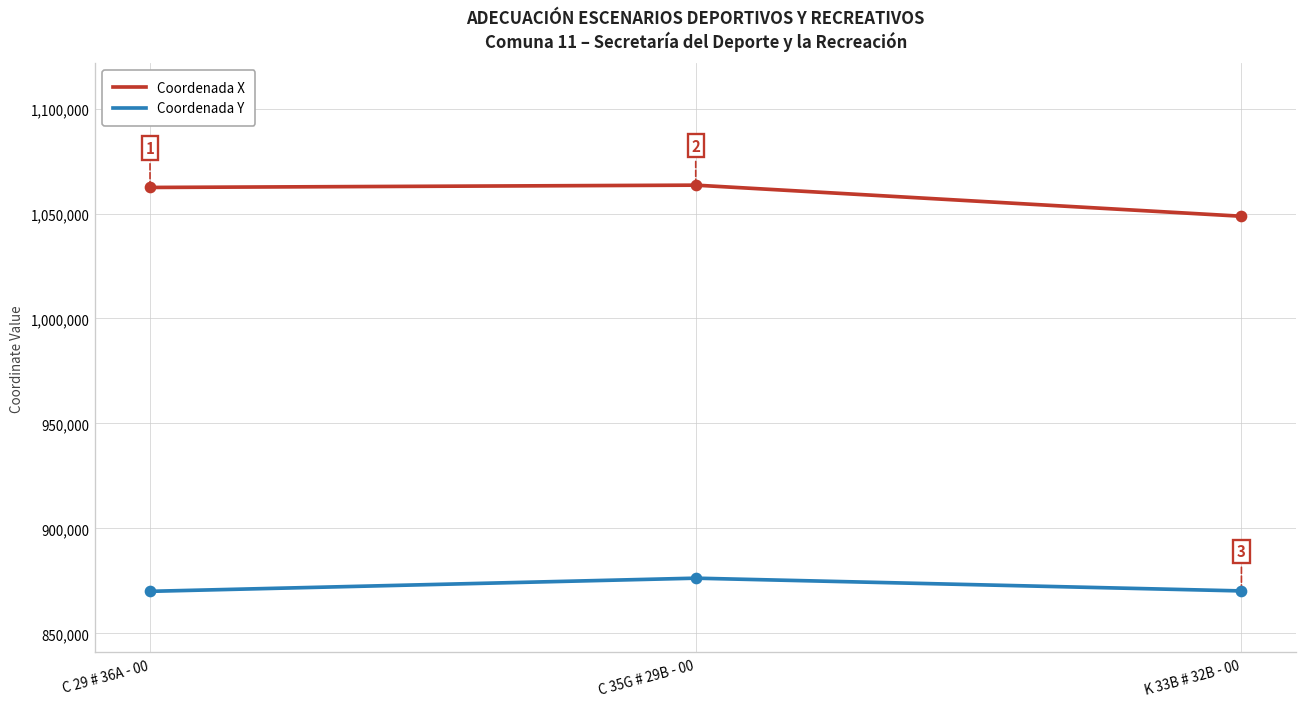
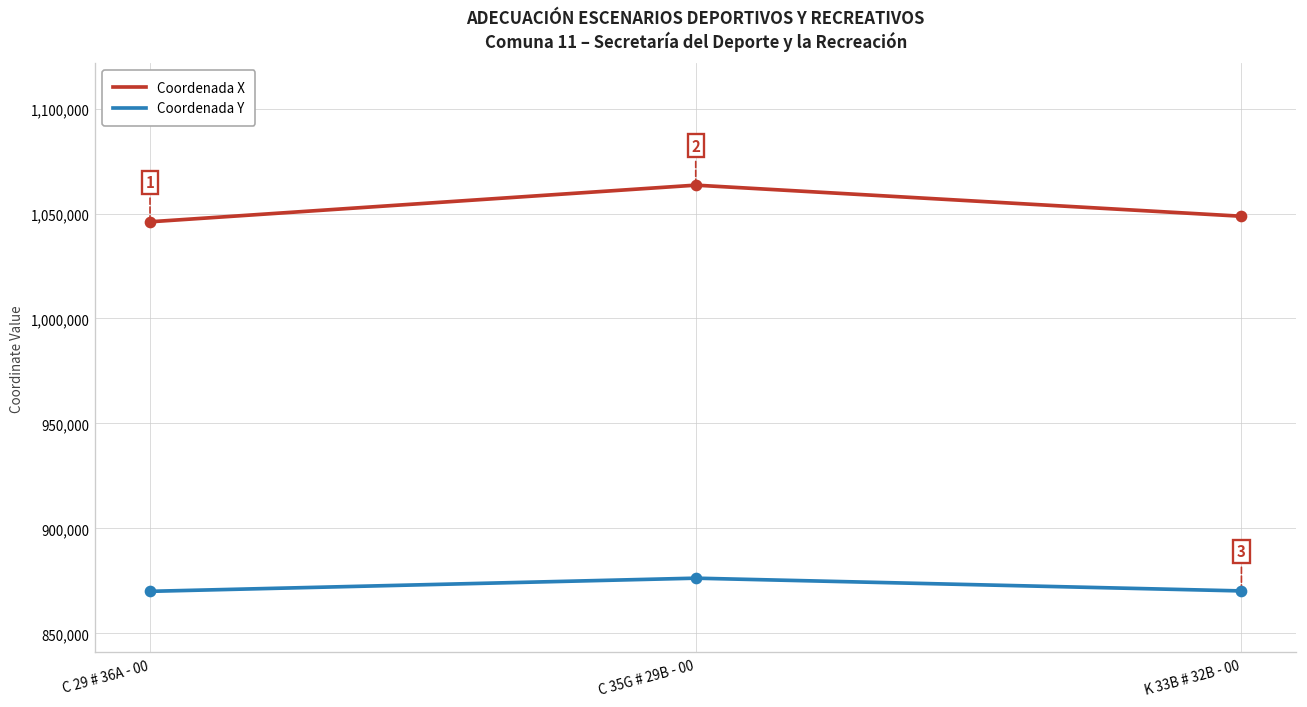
Coordenada X, C 29 # 36A - 00: 1,062,000 -> 1,046,000
